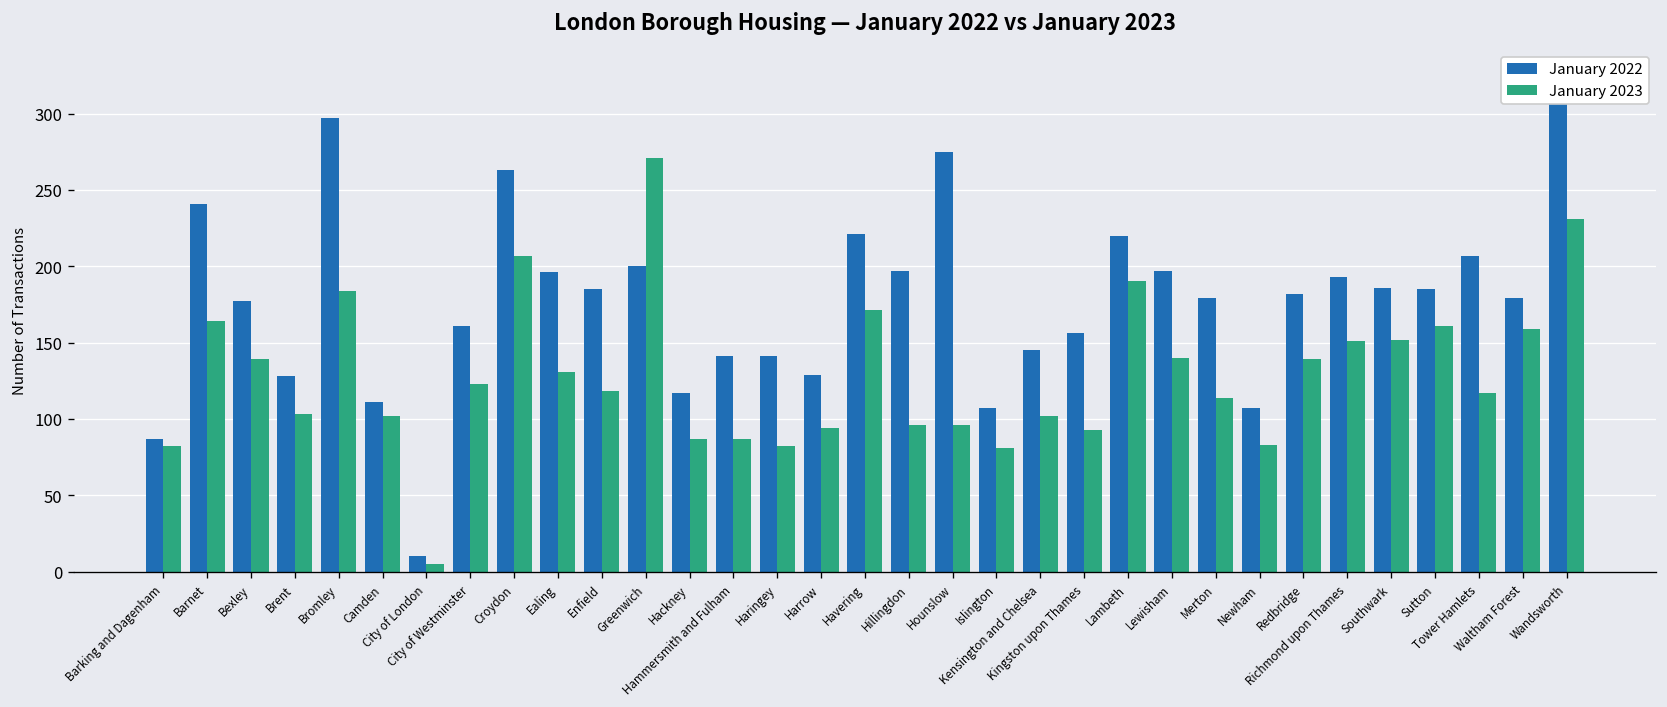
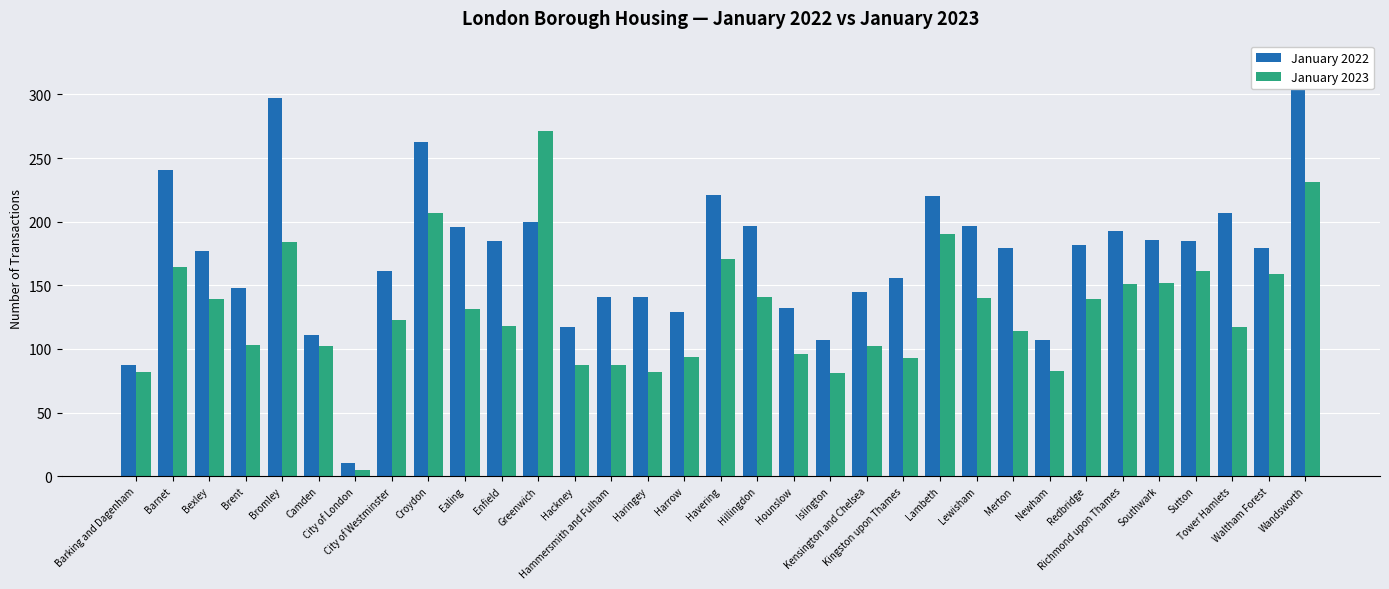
January 2022, Brent: 128 -> 148
January 2023, Hillingdon: 96 -> 141
January 2022, Hounslow: 275 -> 132
